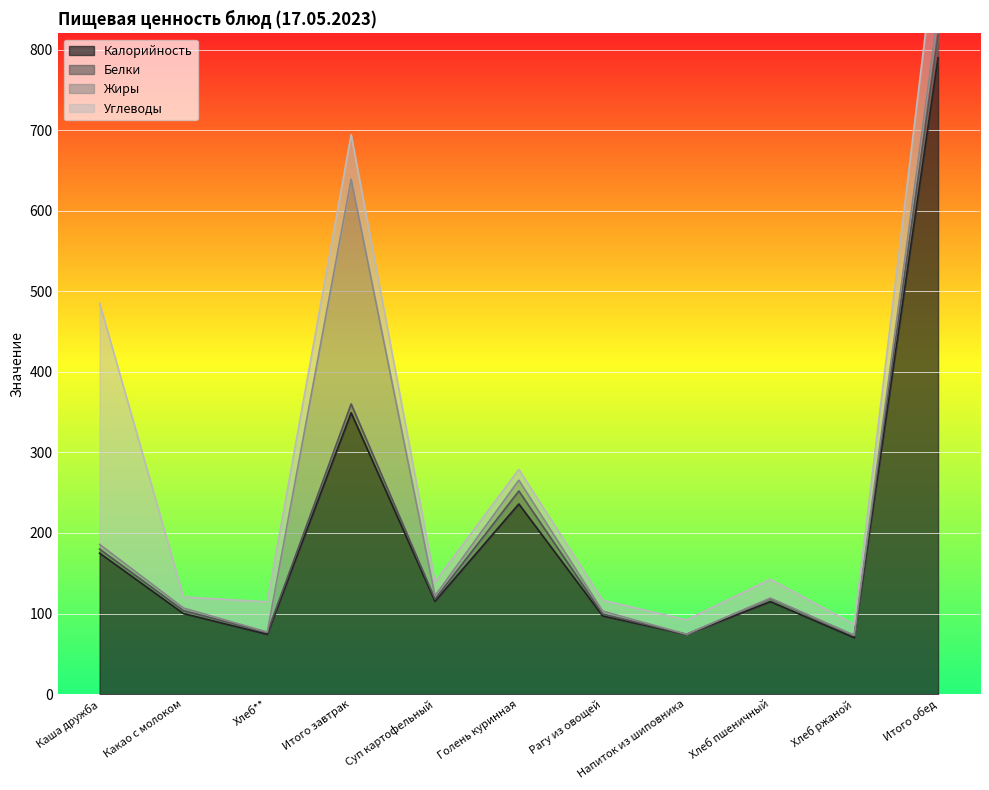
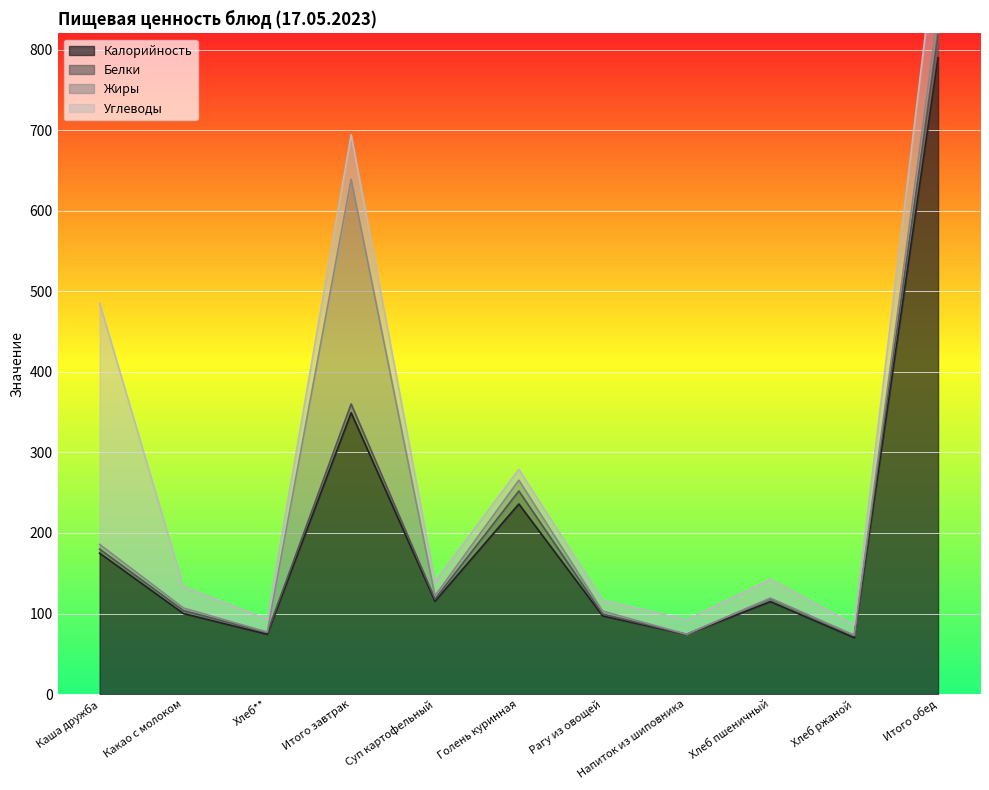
Углеводы, Какао с молоком: 10 -> 30
Углеводы, Хлеб**: 40 -> 20
